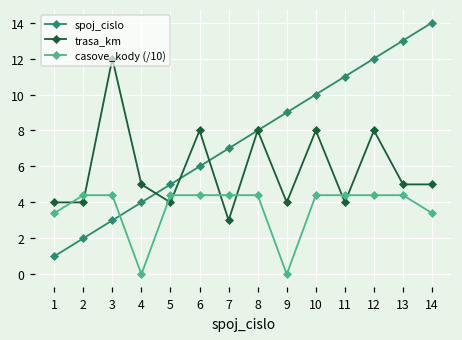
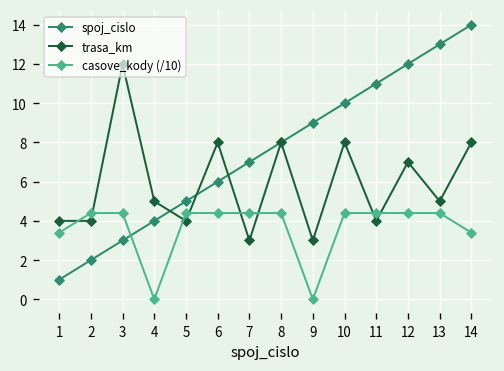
trasa_km, 9: 4 -> 3
trasa_km, 12: 8 -> 7
trasa_km, 14: 5 -> 8
